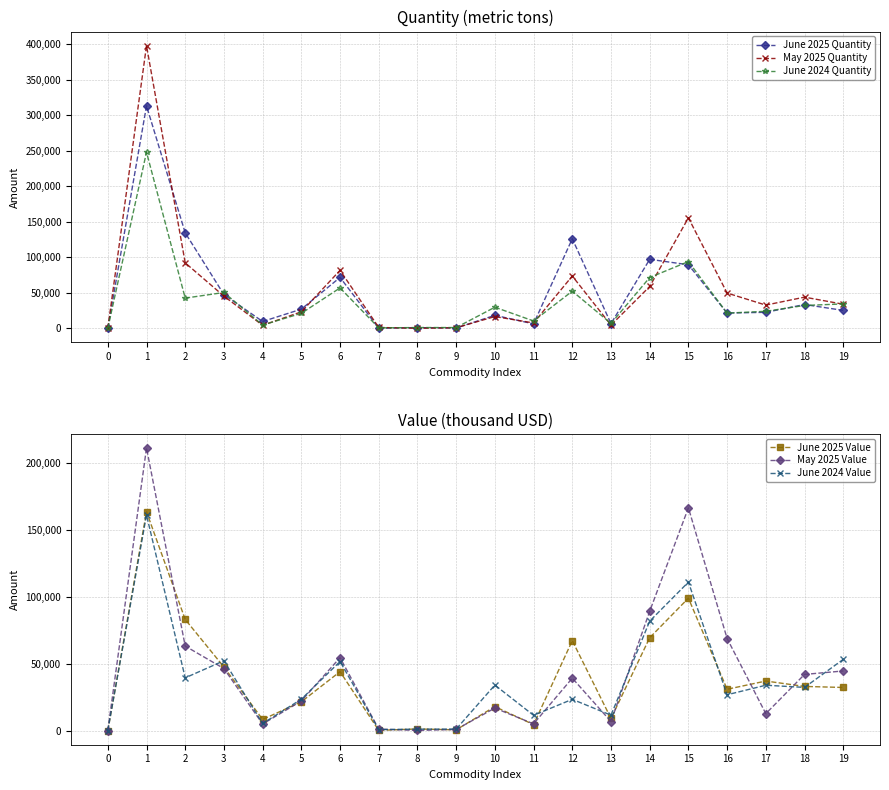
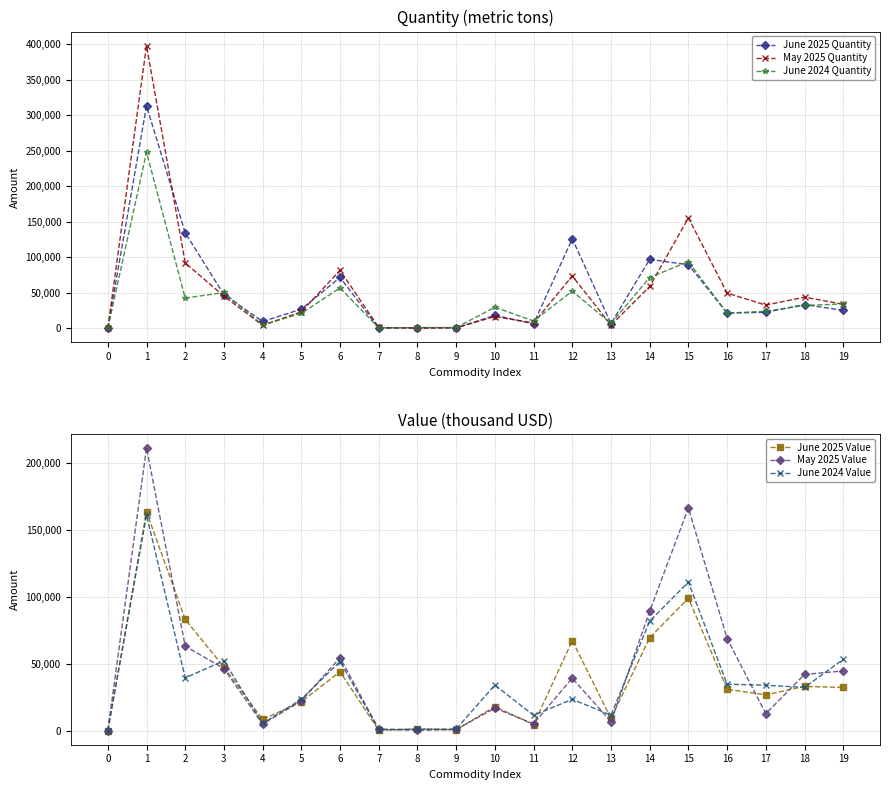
Value (thousand USD), June 2024 Value, 16: 27,000 -> 35,000
Value (thousand USD), June 2025 Value, 17: 37,000 -> 27,000
